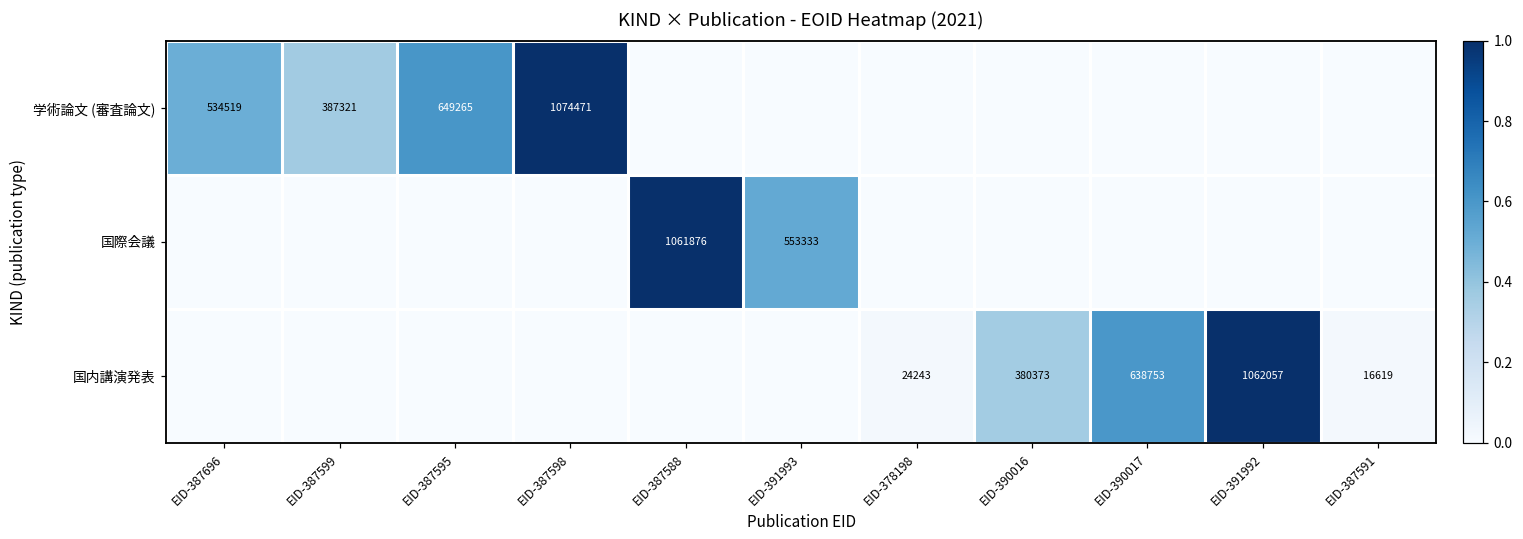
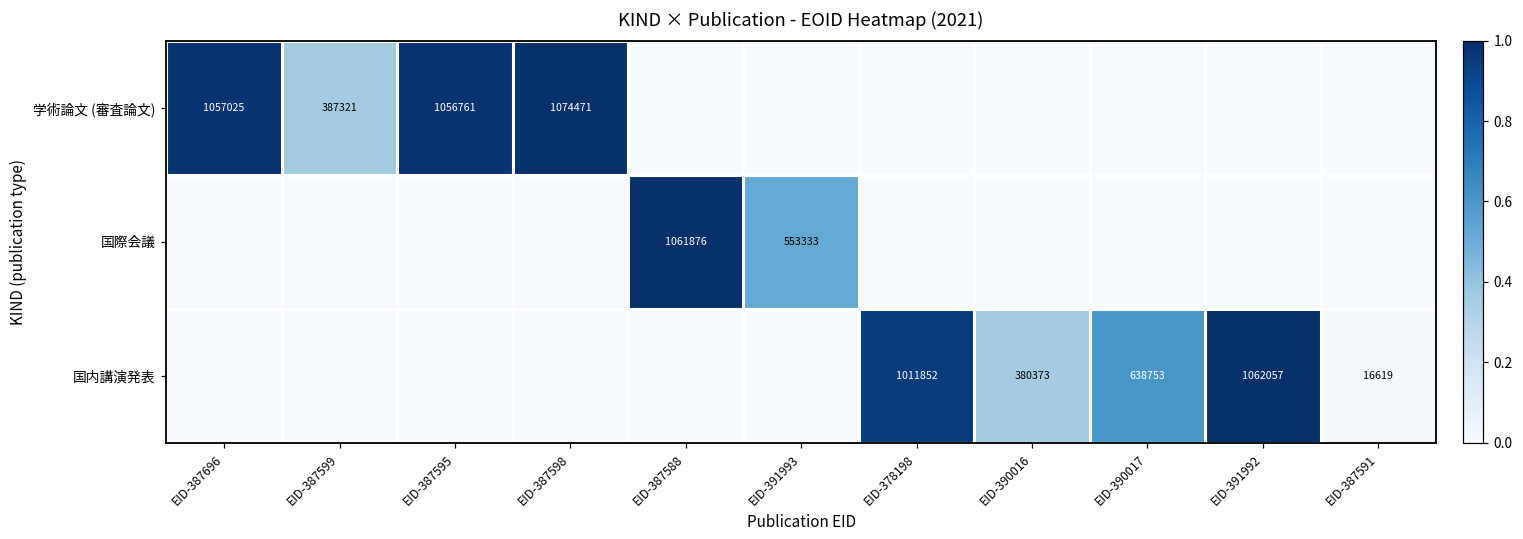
学術論文 (審査論文), EID-387696: 534519 -> 1057025
学術論文 (審査論文), EID-387595: 649265 -> 1056761
国内講演発表, EID-378198: 24243 -> 1011852
